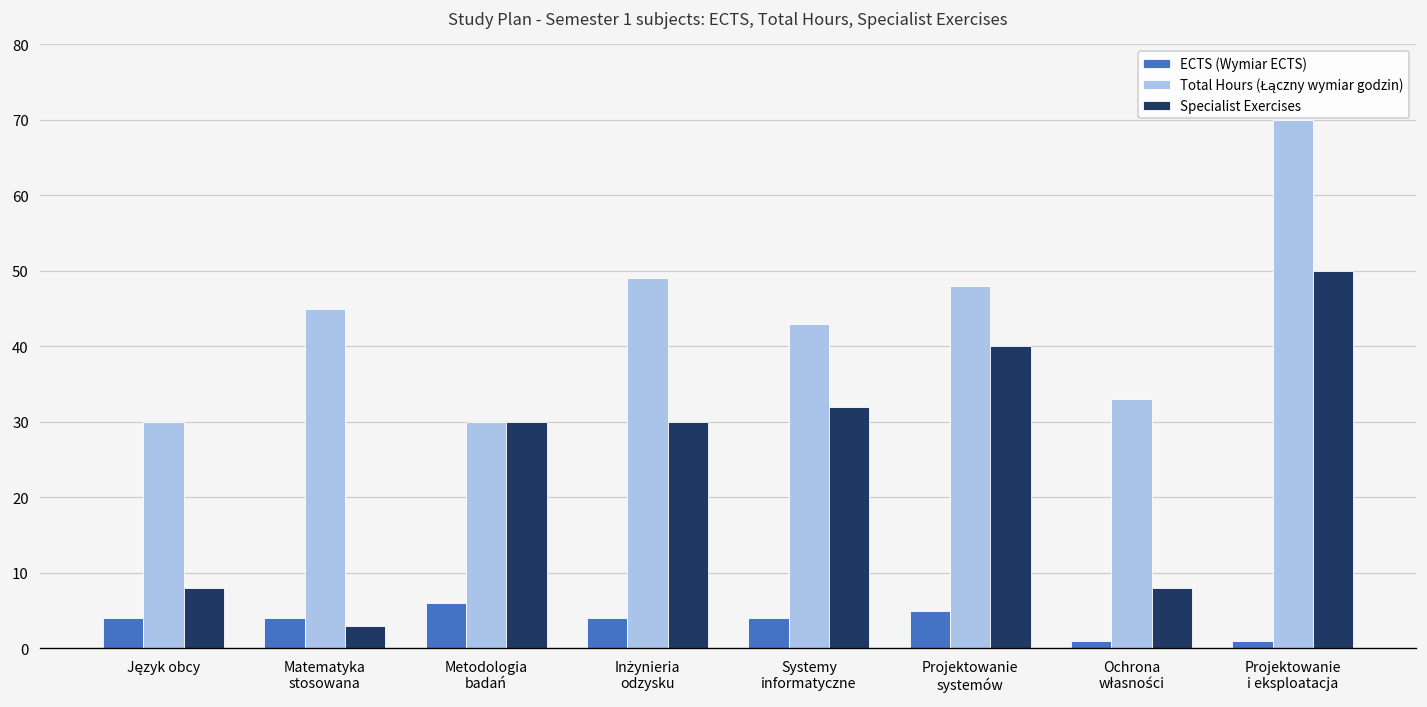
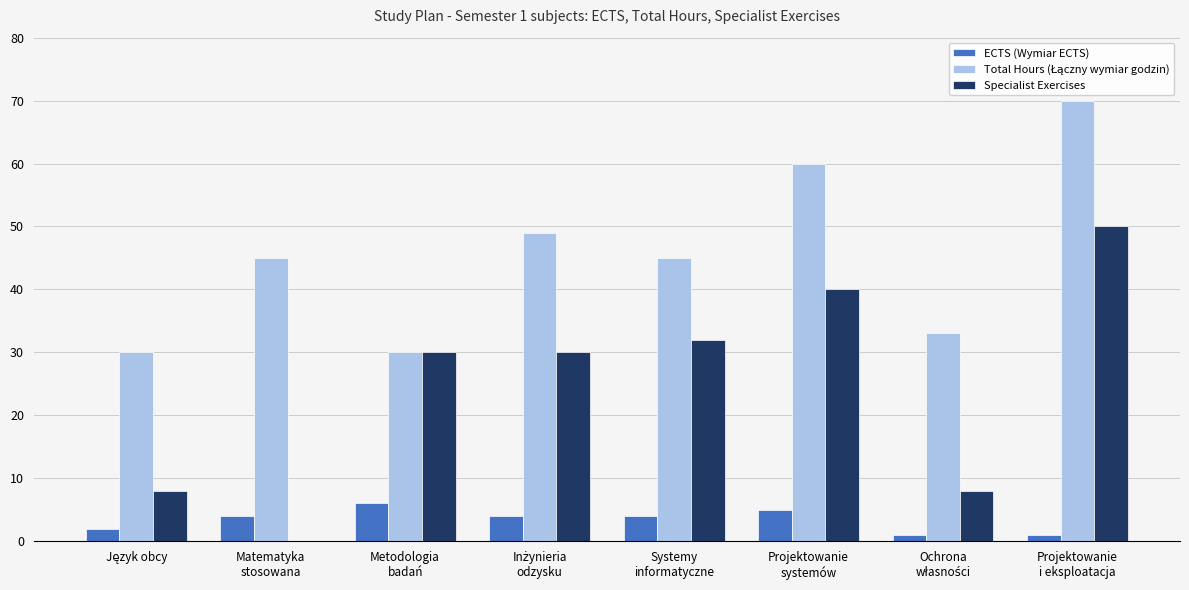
ECTS (Wymiar ECTS), Język obcy: 4 -> 2
Specialist Exercises, Matematyka stosowana: 3 -> 0
Total Hours (Łączny wymiar godzin), Systemy informatyczne: 43 -> 45
Total Hours (Łączny wymiar godzin), Projektowanie systemów: 48 -> 60
